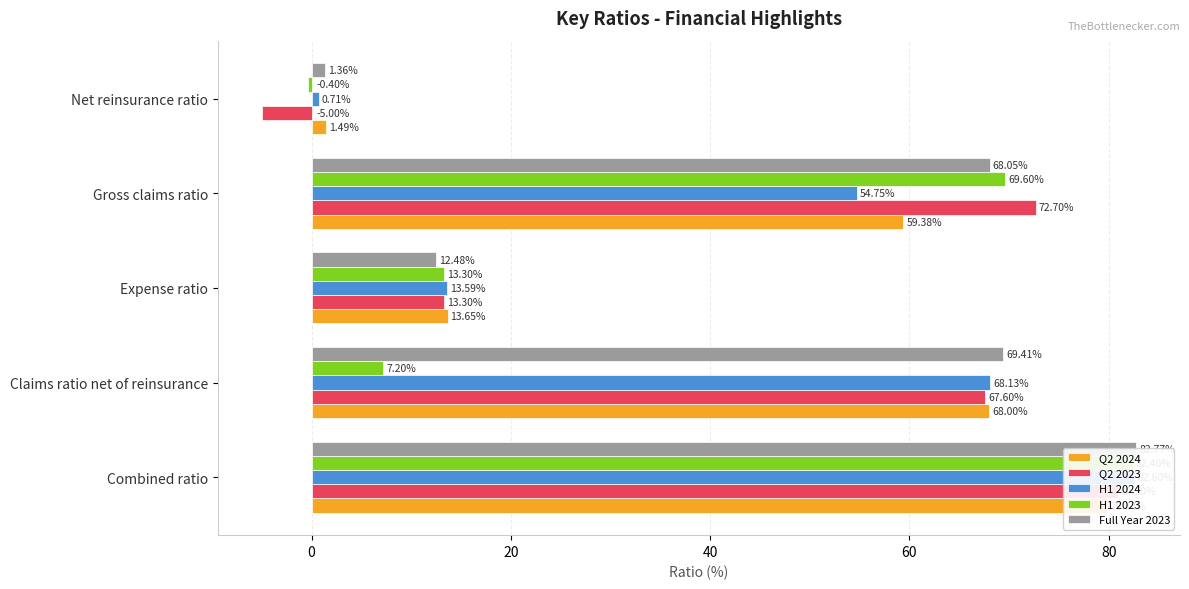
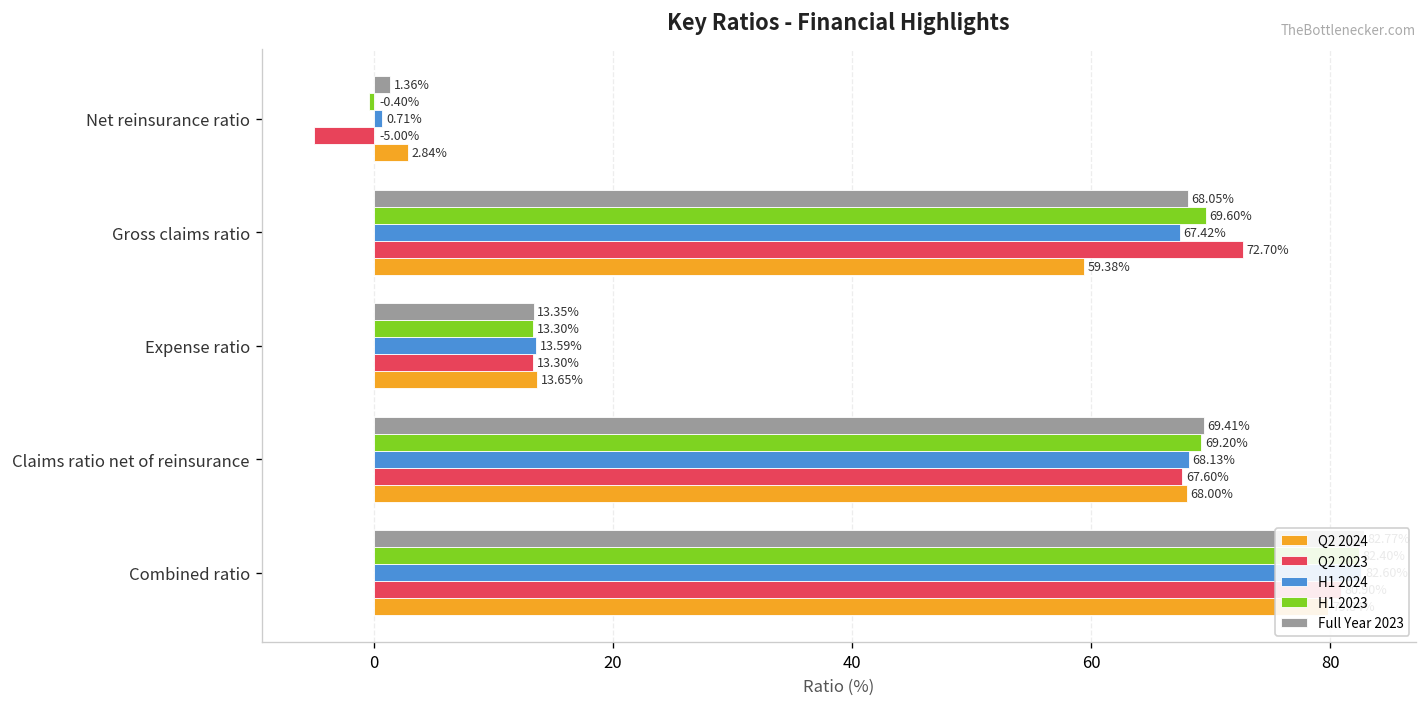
Q2 2024, Net reinsurance ratio: 1.49% -> 2.84%
H1 2024, Gross claims ratio: 54.75% -> 67.42%
Full Year 2023, Expense ratio: 12.48% -> 13.35%
H1 2023, Claims ratio net of reinsurance: 7.20% -> 69.20%
